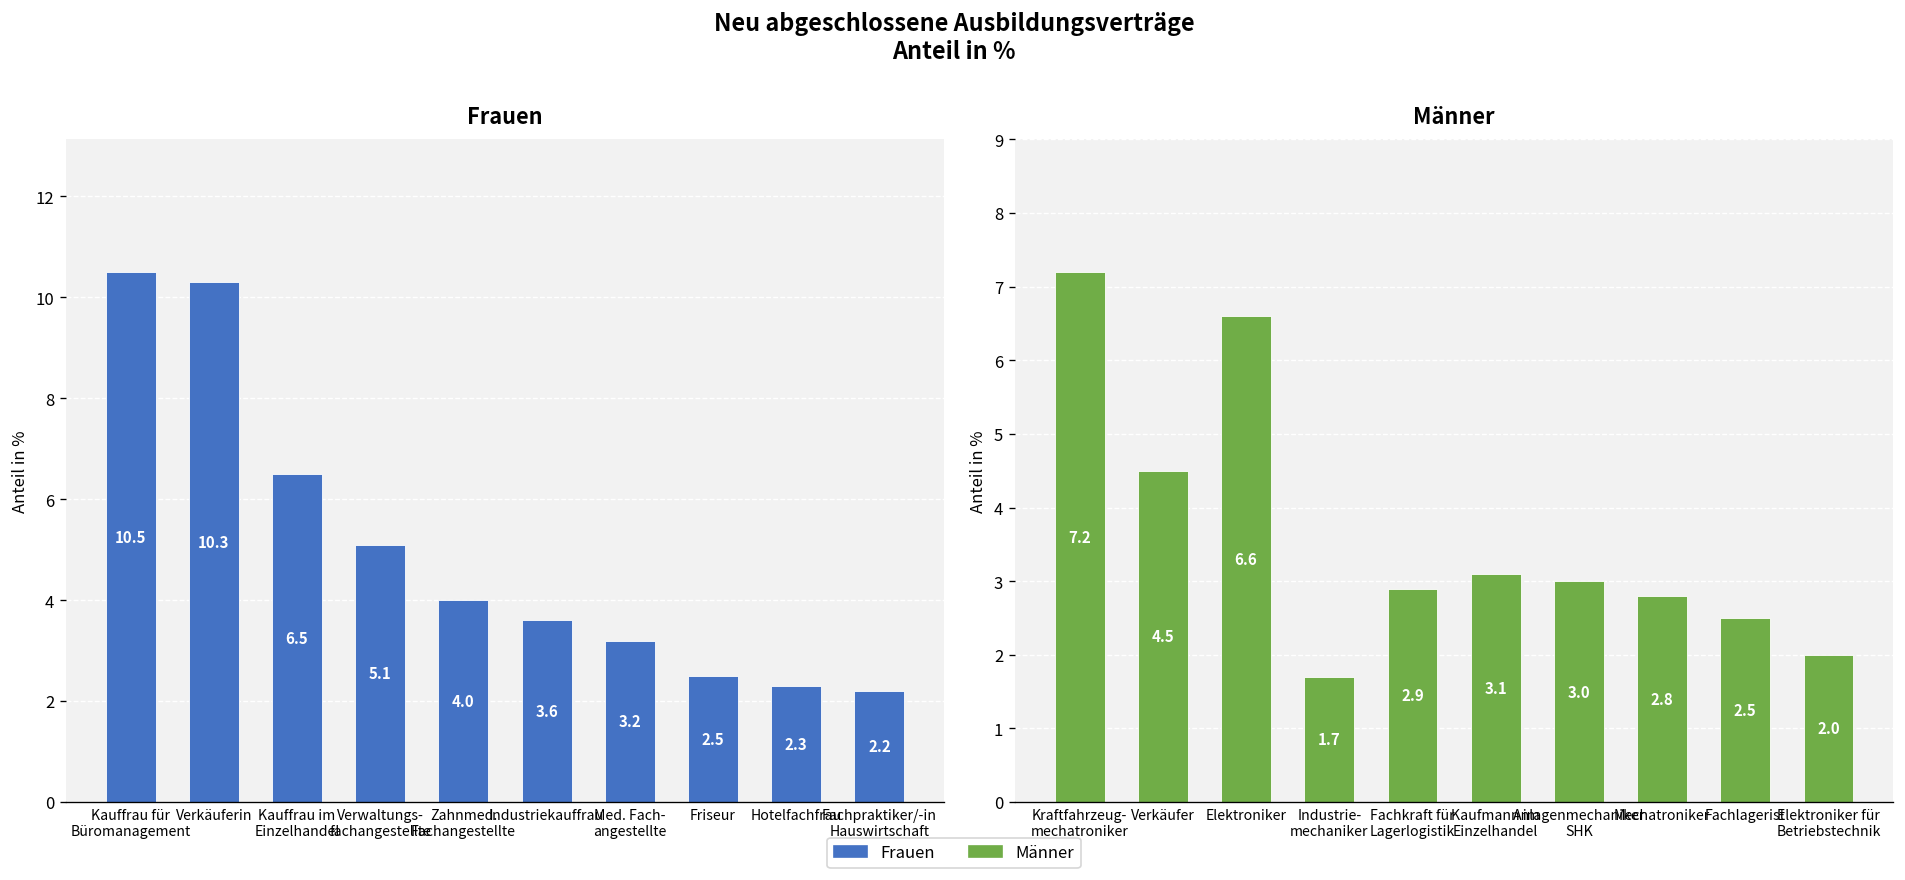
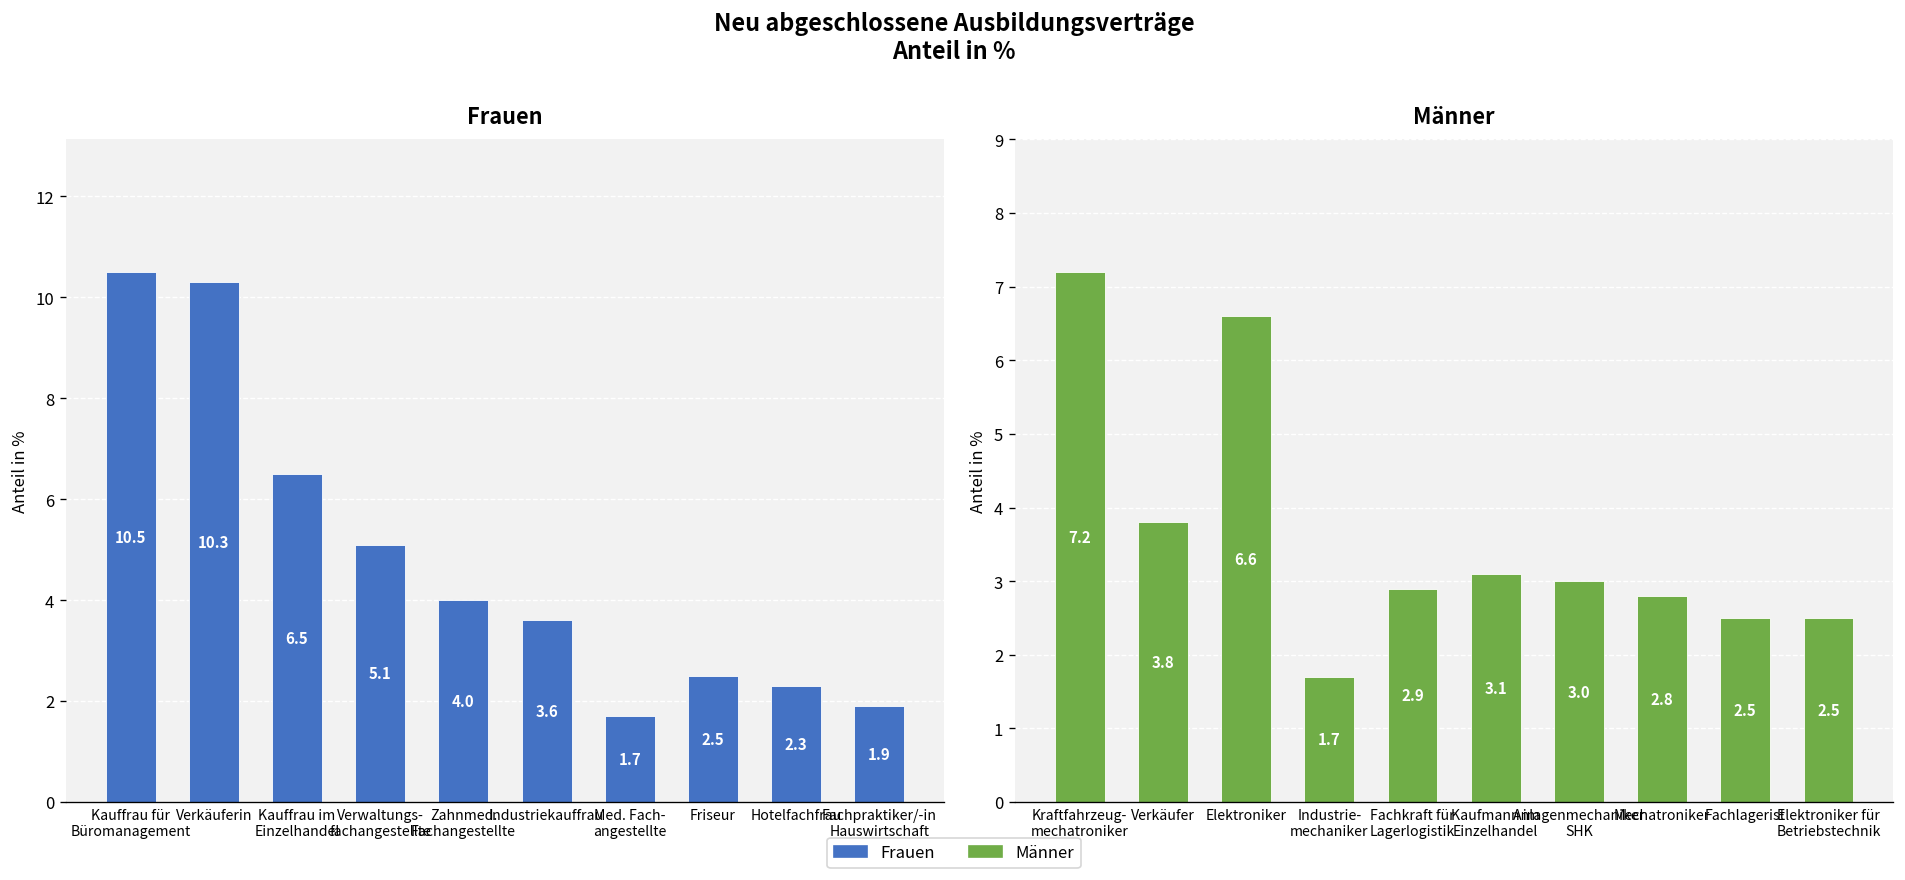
Frauen, Med. Fach- angestellte: 3.2 -> 1.7
Frauen, Fachpraktiker/-in Hauswirtschaft: 2.2 -> 1.9
Männer, Verkäufer: 4.5 -> 3.8
Männer, Elektroniker für Betriebstechnik: 2.0 -> 2.5
